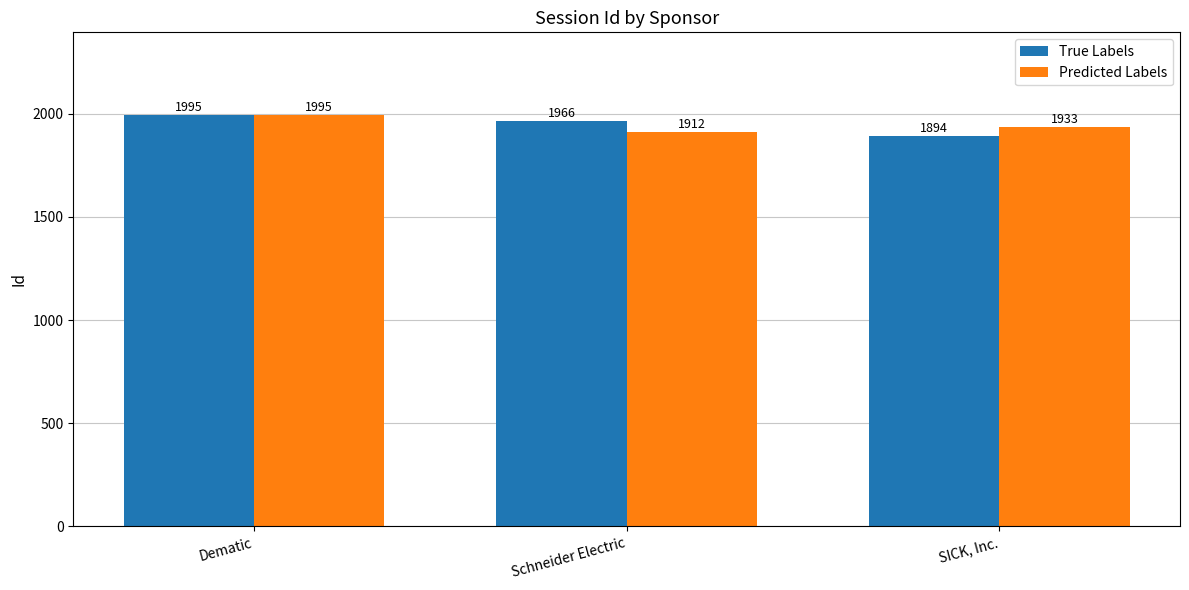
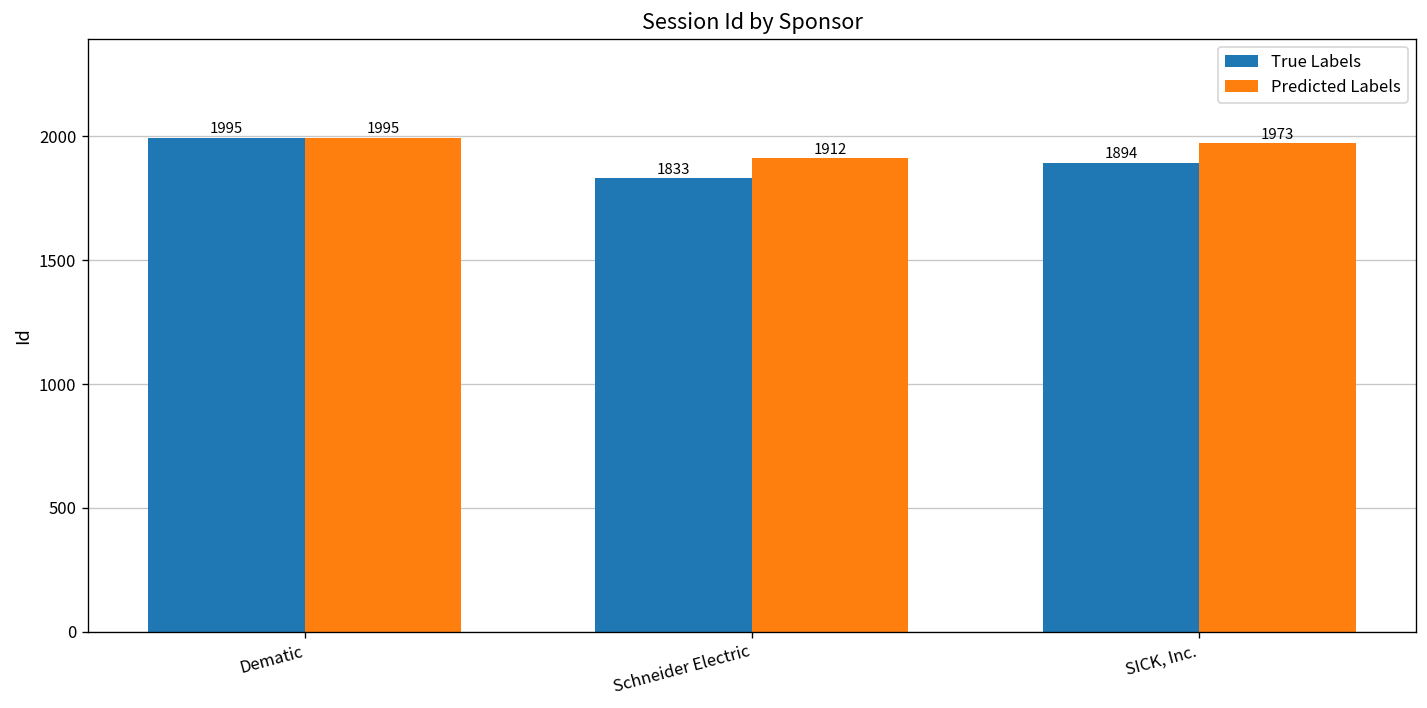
True Labels, Schneider Electric: 1966 -> 1833
Predicted Labels, SICK, Inc.: 1933 -> 1973
